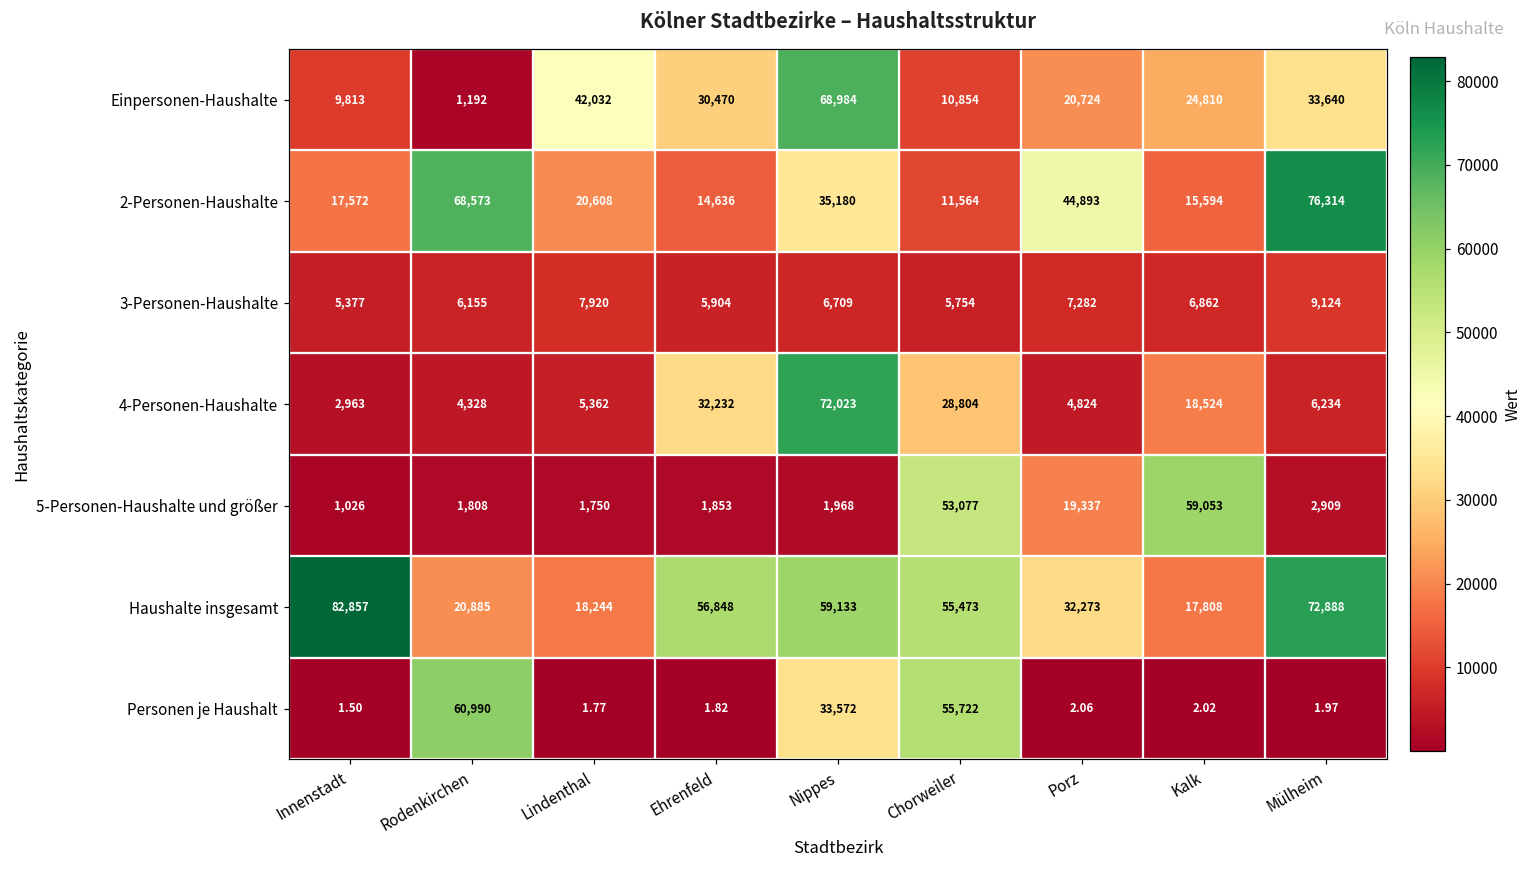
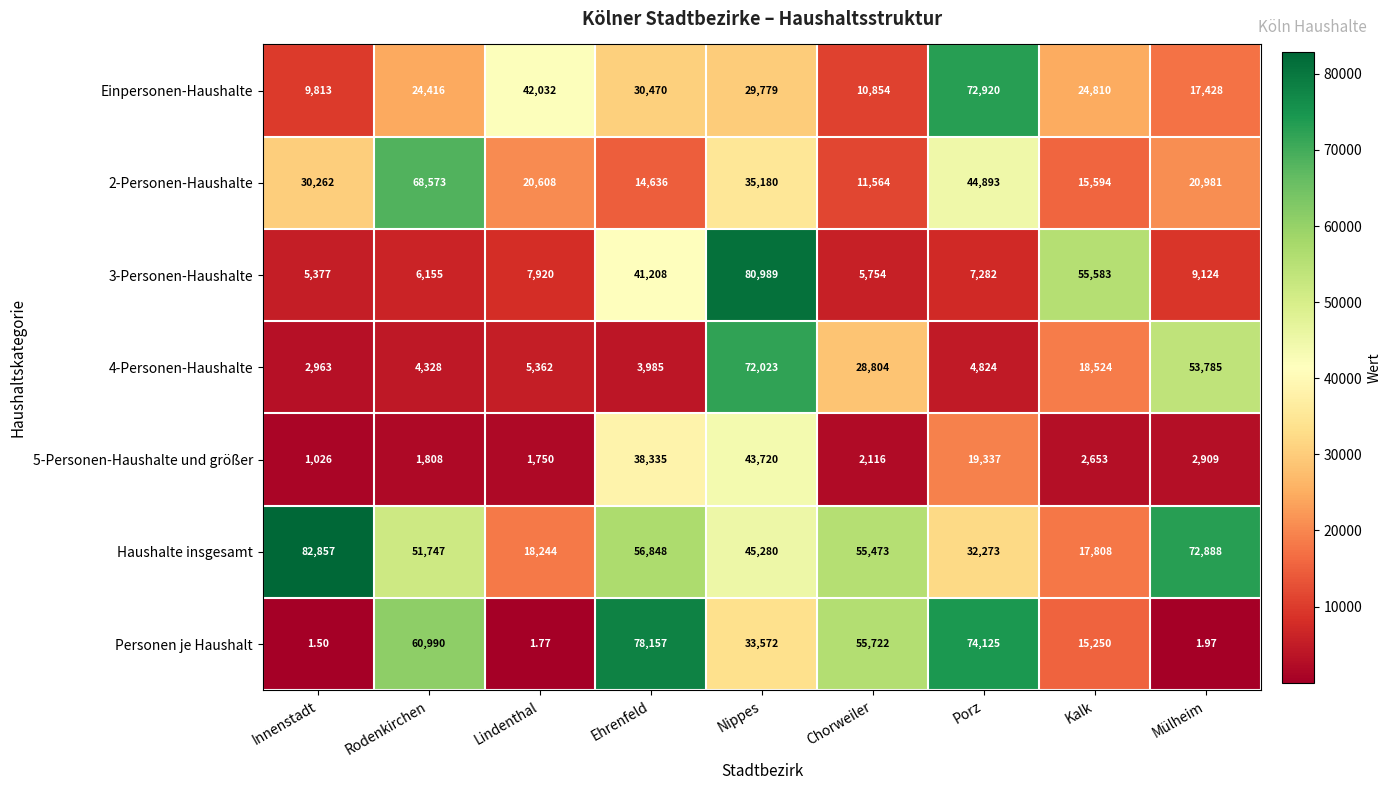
Einpersonen-Haushalte, Rodenkirchen: 1,192 -> 24,416
Einpersonen-Haushalte, Nippes: 68,984 -> 29,779
Einpersonen-Haushalte, Porz: 20,724 -> 72,920
Einpersonen-Haushalte, Mülheim: 33,640 -> 17,428
2-Personen-Haushalte, Innenstadt: 17,572 -> 30,262
2-Personen-Haushalte, Mülheim: 76,314 -> 20,981
3-Personen-Haushalte, Ehrenfeld: 5,904 -> 41,208
3-Personen-Haushalte, Nippes: 6,709 -> 80,989
3-Personen-Haushalte, Kalk: 6,862 -> 55,583
4-Personen-Haushalte, Ehrenfeld: 32,232 -> 3,985
4-Personen-Haushalte, Mülheim: 6,234 -> 53,785
5-Personen-Haushalte und größer, Ehrenfeld: 1,853 -> 38,335
5-Personen-Haushalte und größer, Nippes: 1,968 -> 43,720
5-Personen-Haushalte und größer, Chorweiler: 53,077 -> 2,116
5-Personen-Haushalte und größer, Kalk: 59,053 -> 2,653
Haushalte insgesamt, Rodenkirchen: 20,885 -> 51,747
Haushalte insgesamt, Nippes: 59,133 -> 45,280
Personen je Haushalt, Ehrenfeld: 1.82 -> 78,157
Personen je Haushalt, Porz: 2.06 -> 74,125
Personen je Haushalt, Kalk: 2.02 -> 15,250
